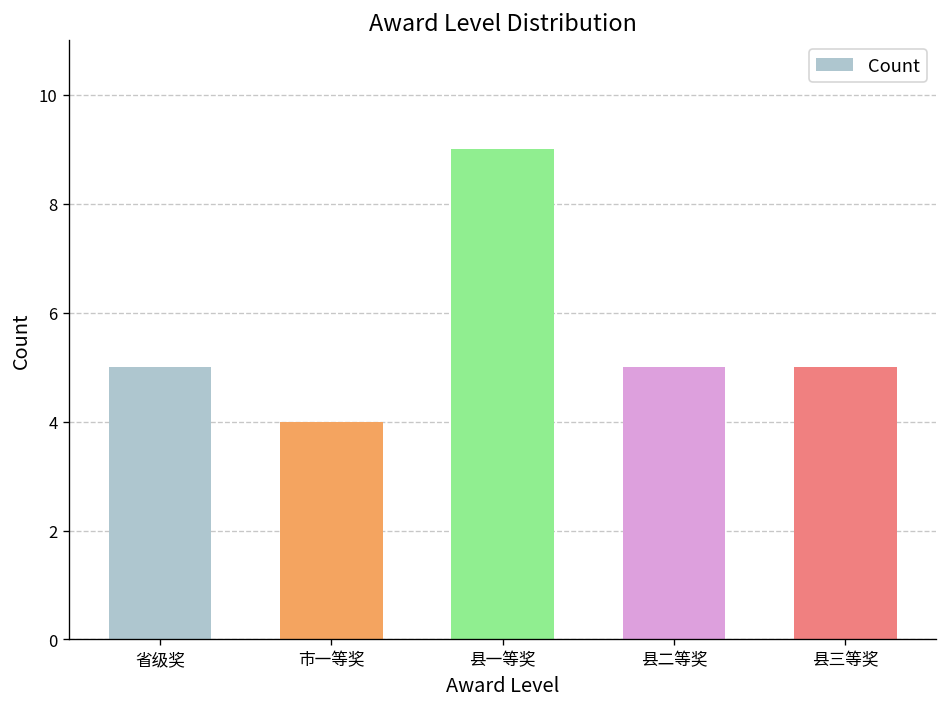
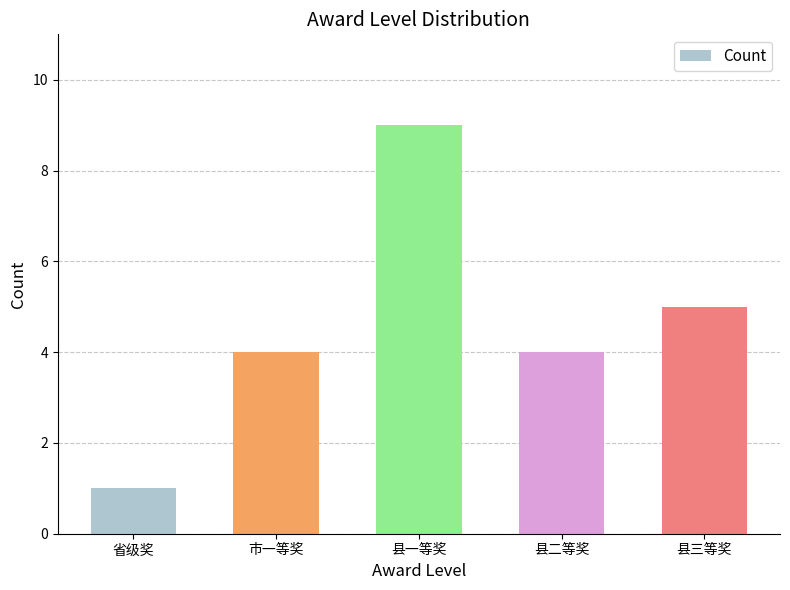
省级奖: 5 -> 1
县二等奖: 5 -> 4
